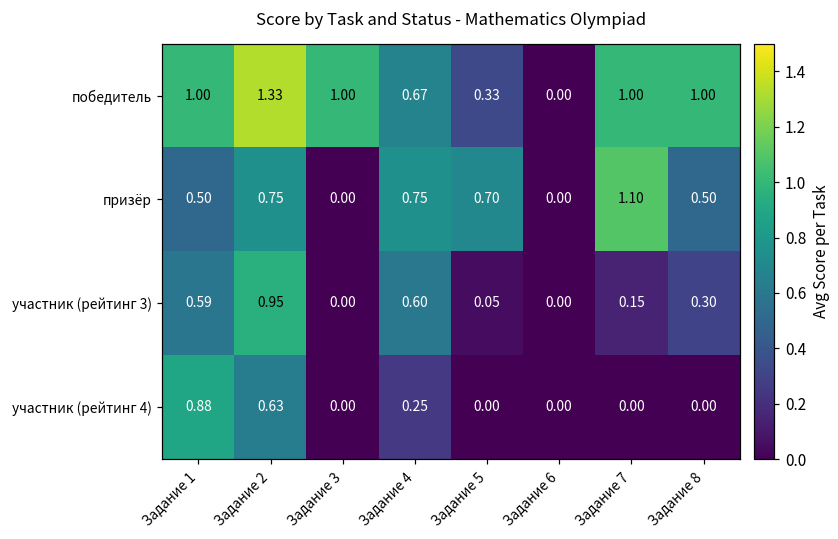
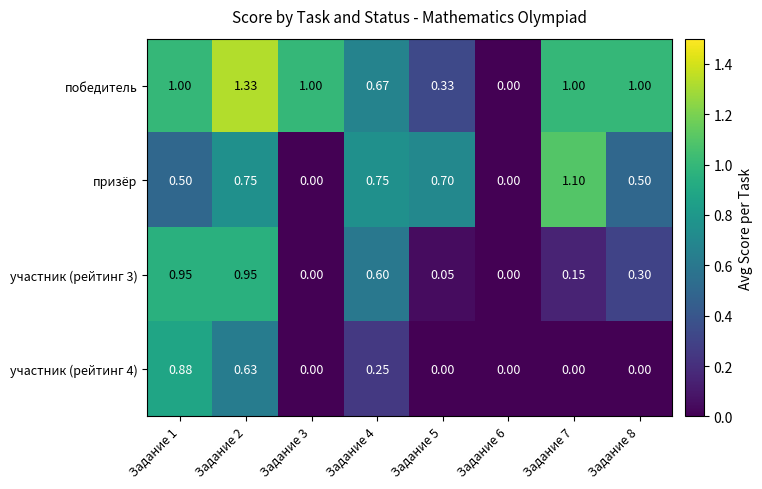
участник (рейтинг 3), Задание 1: 0.59 -> 0.95
